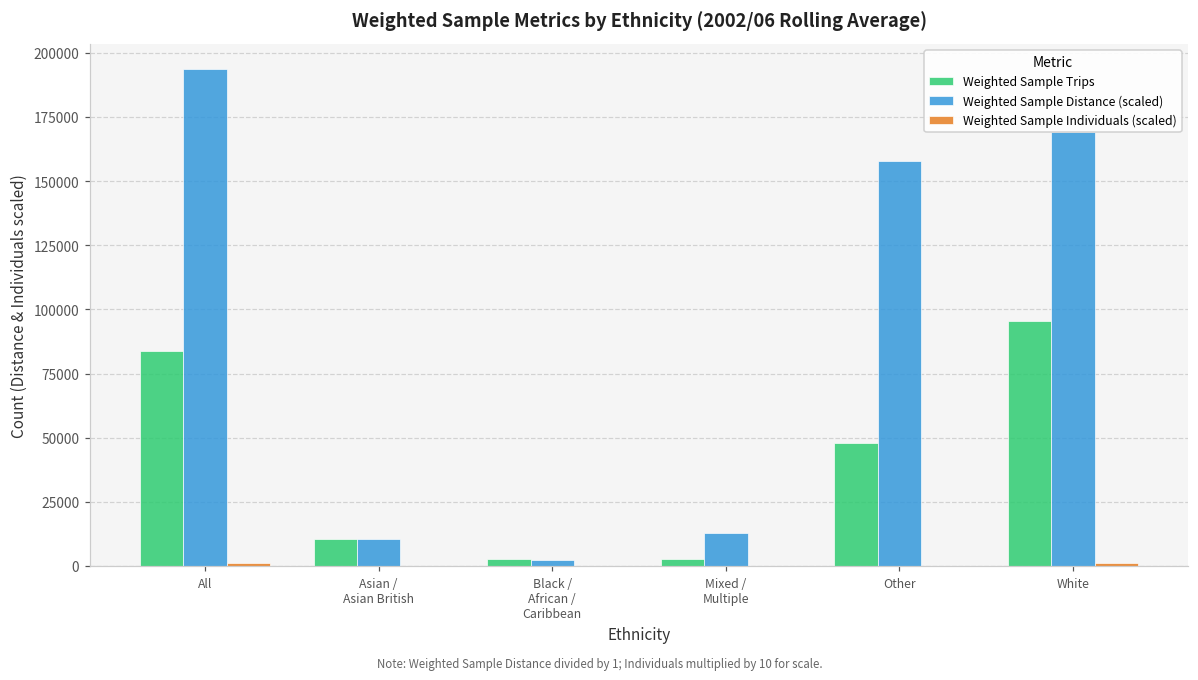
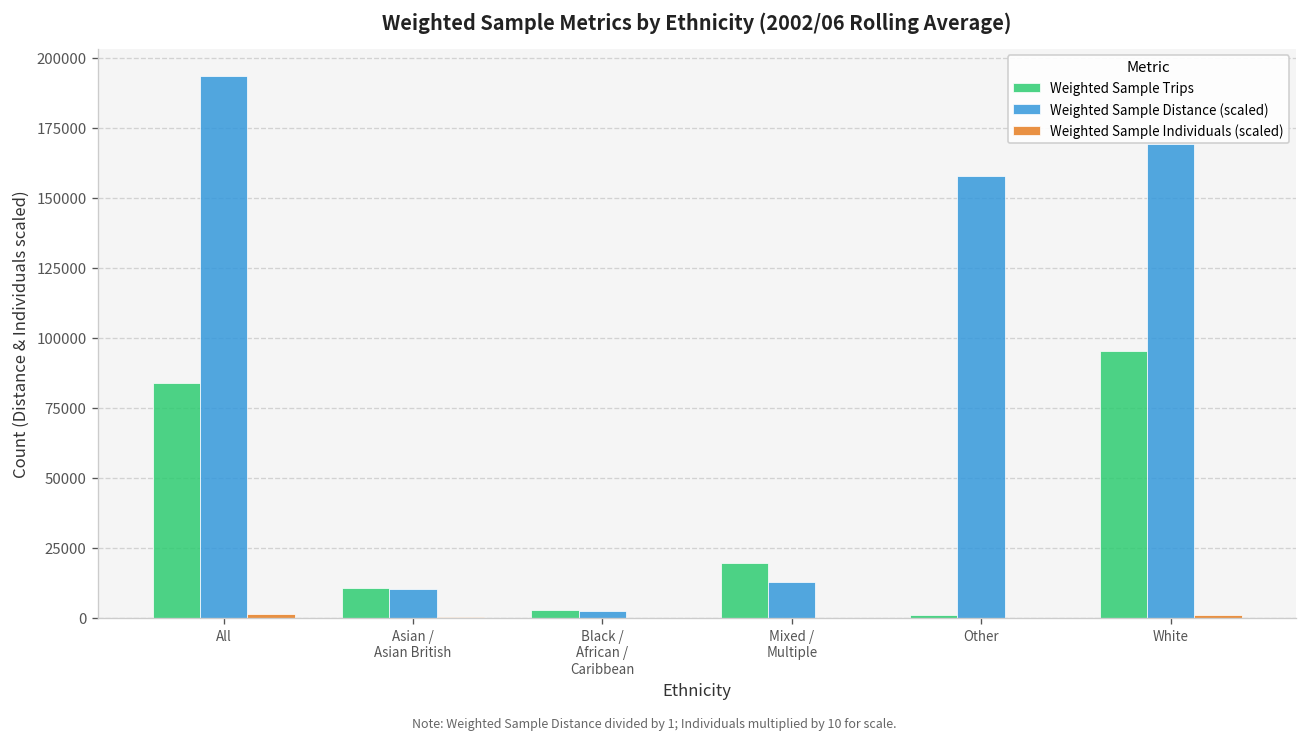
Weighted Sample Trips, Mixed / Multiple: 3000 -> 19000
Weighted Sample Trips, Other: 48000 -> 1000
